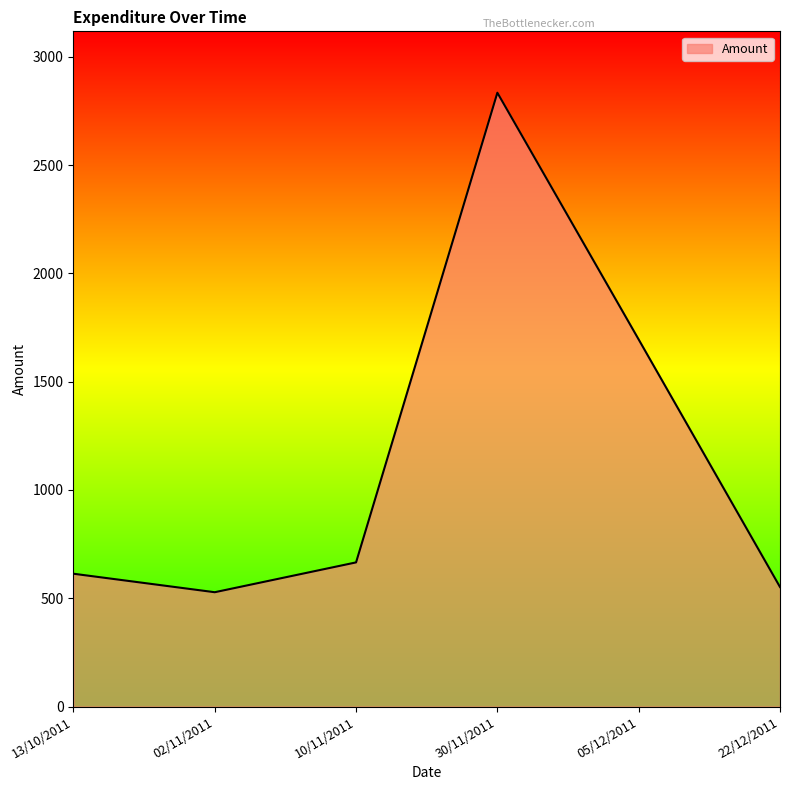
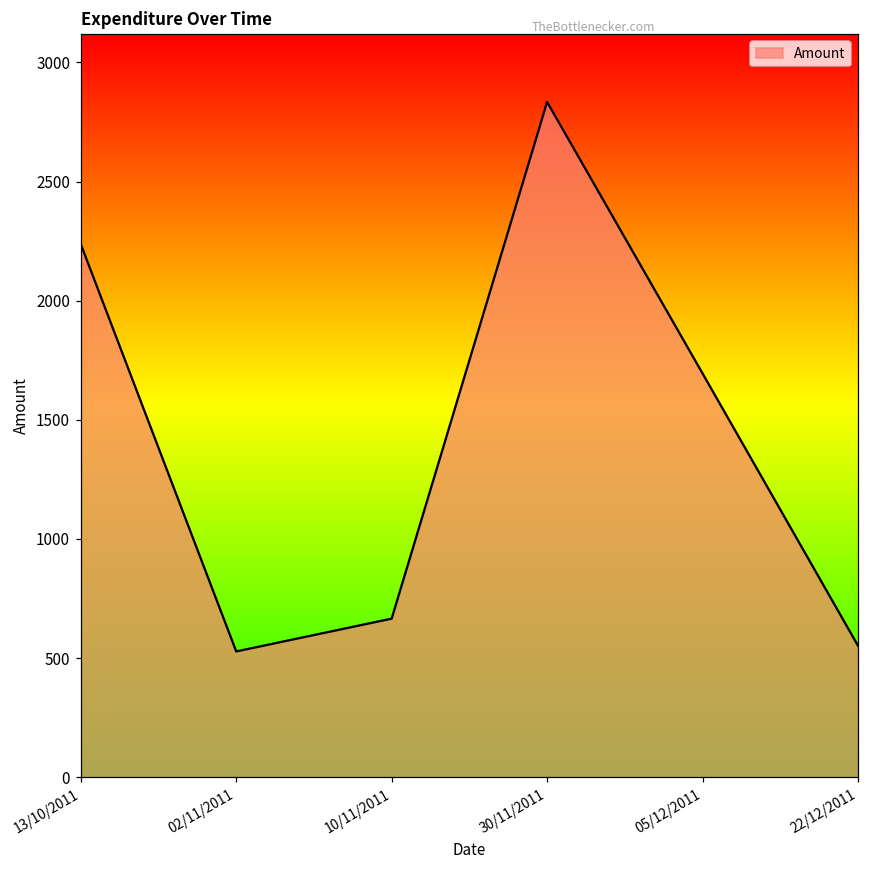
13/10/2011: 610 -> 2240
